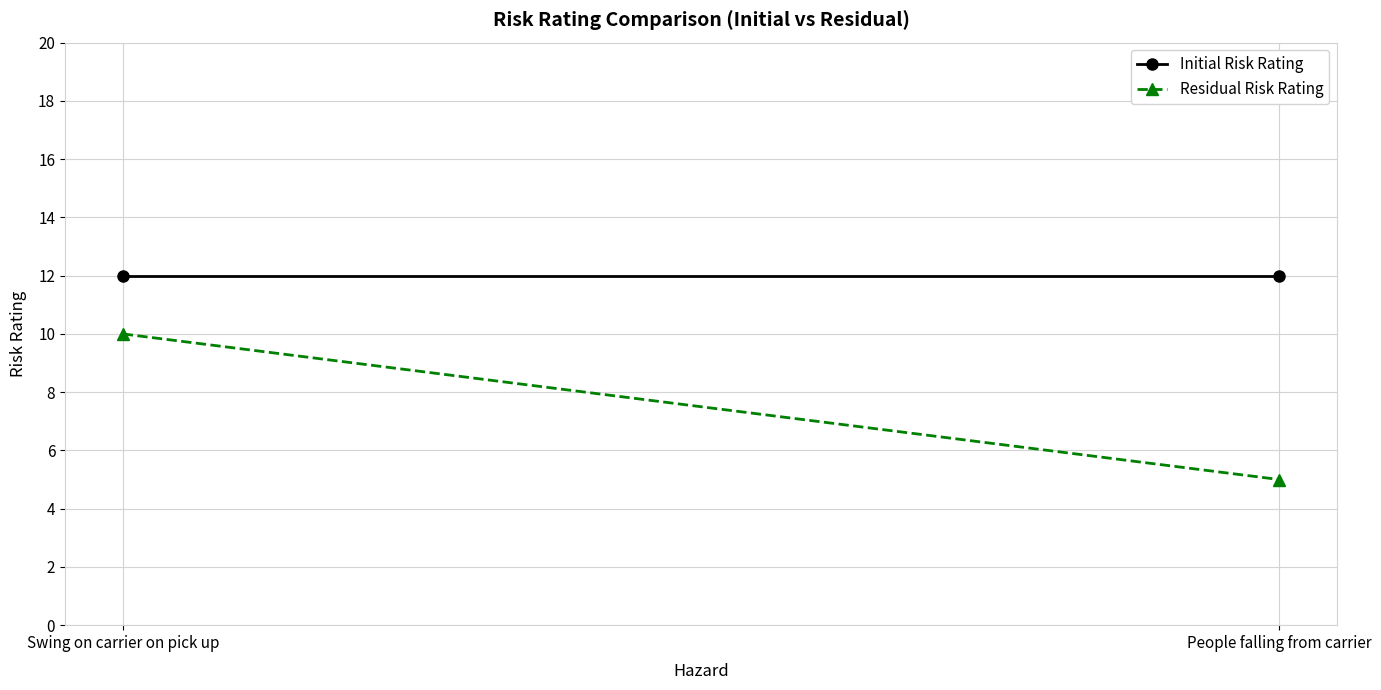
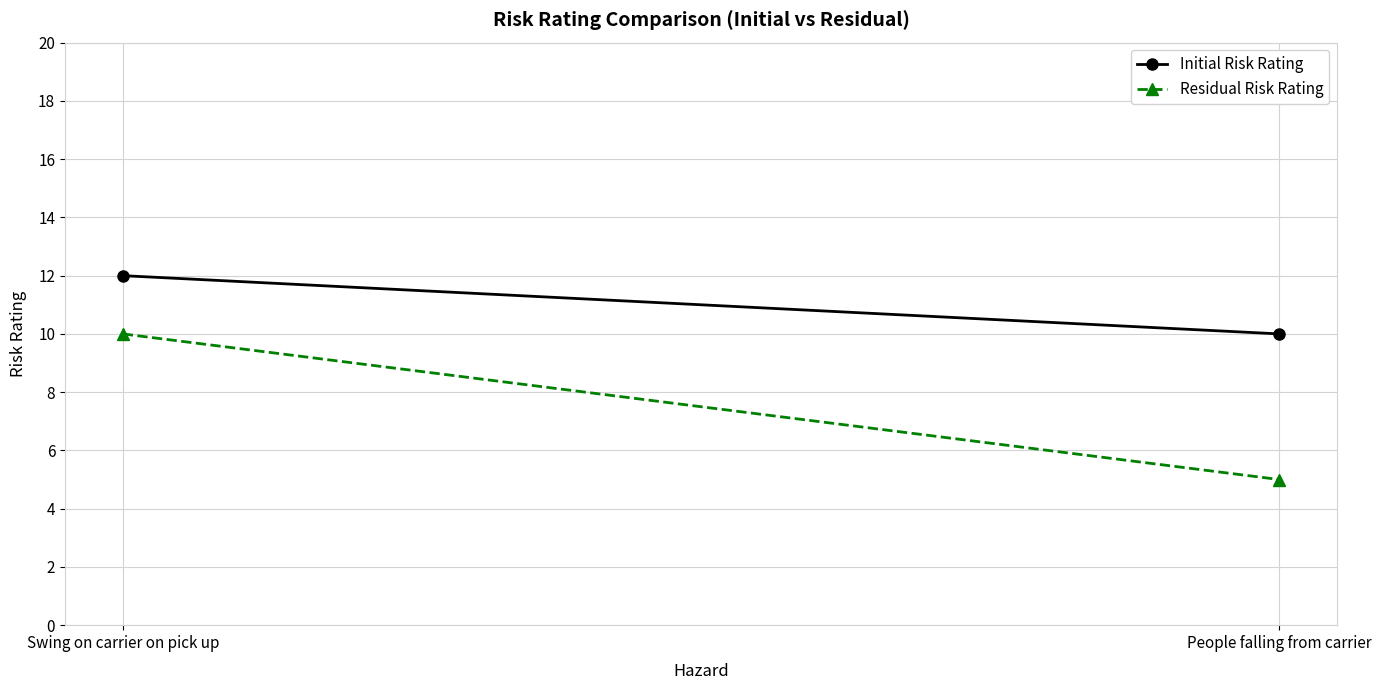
Initial Risk Rating, People falling from carrier: 12 -> 10
